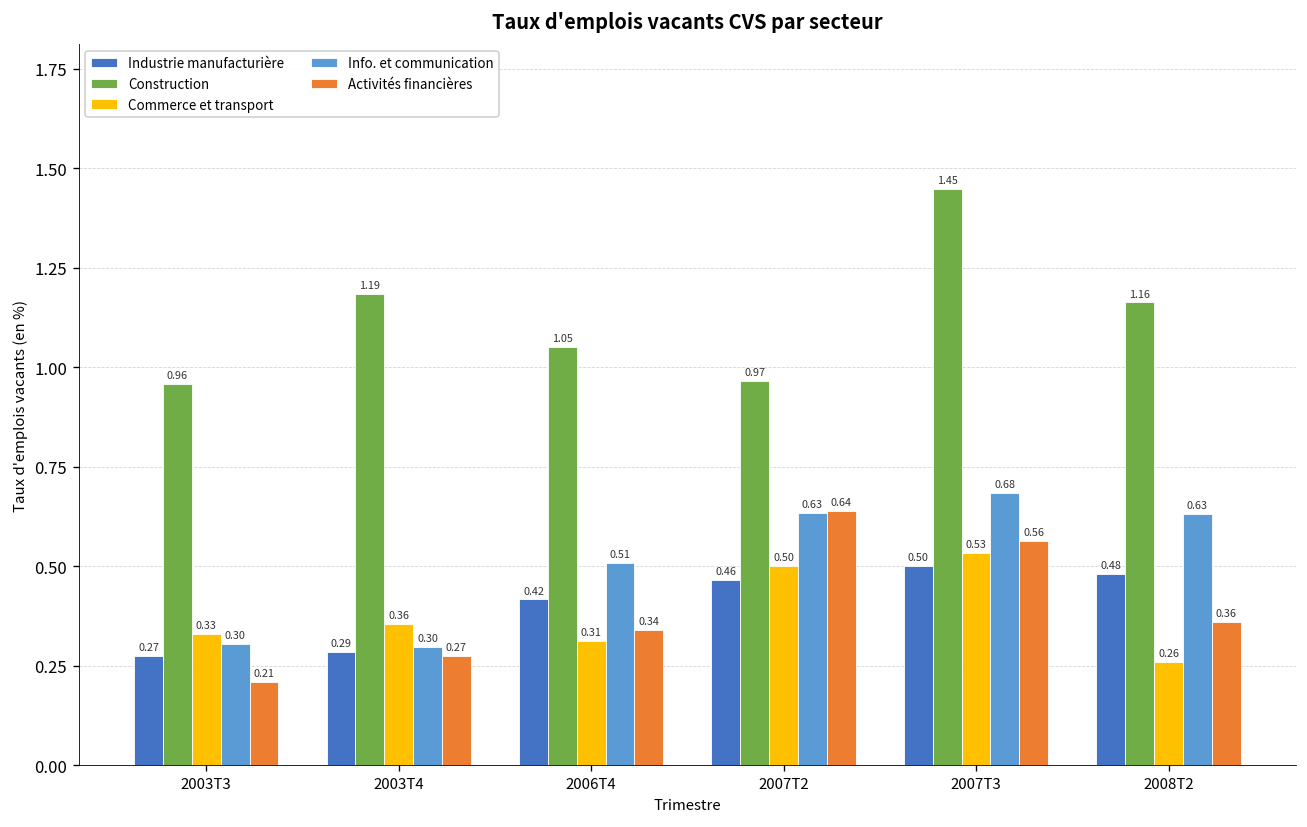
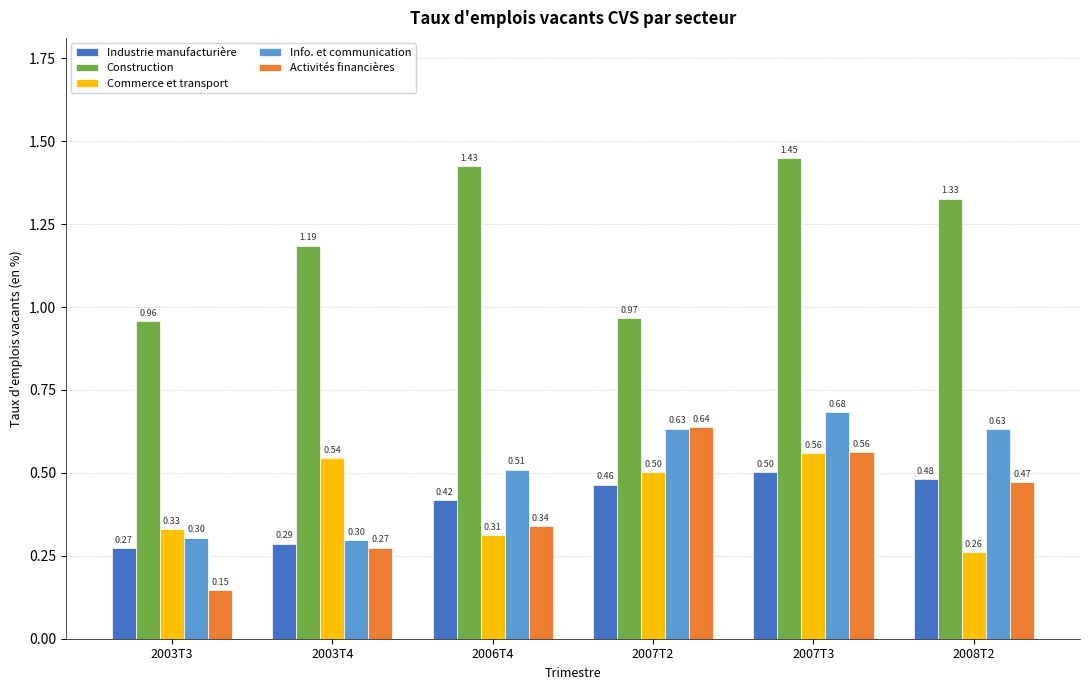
Activités financières, 2003T3: 0.21 -> 0.15
Commerce et transport, 2003T4: 0.36 -> 0.54
Construction, 2006T4: 1.05 -> 1.43
Commerce et transport, 2007T3: 0.53 -> 0.56
Construction, 2008T2: 1.16 -> 1.33
Activités financières, 2008T2: 0.36 -> 0.47
